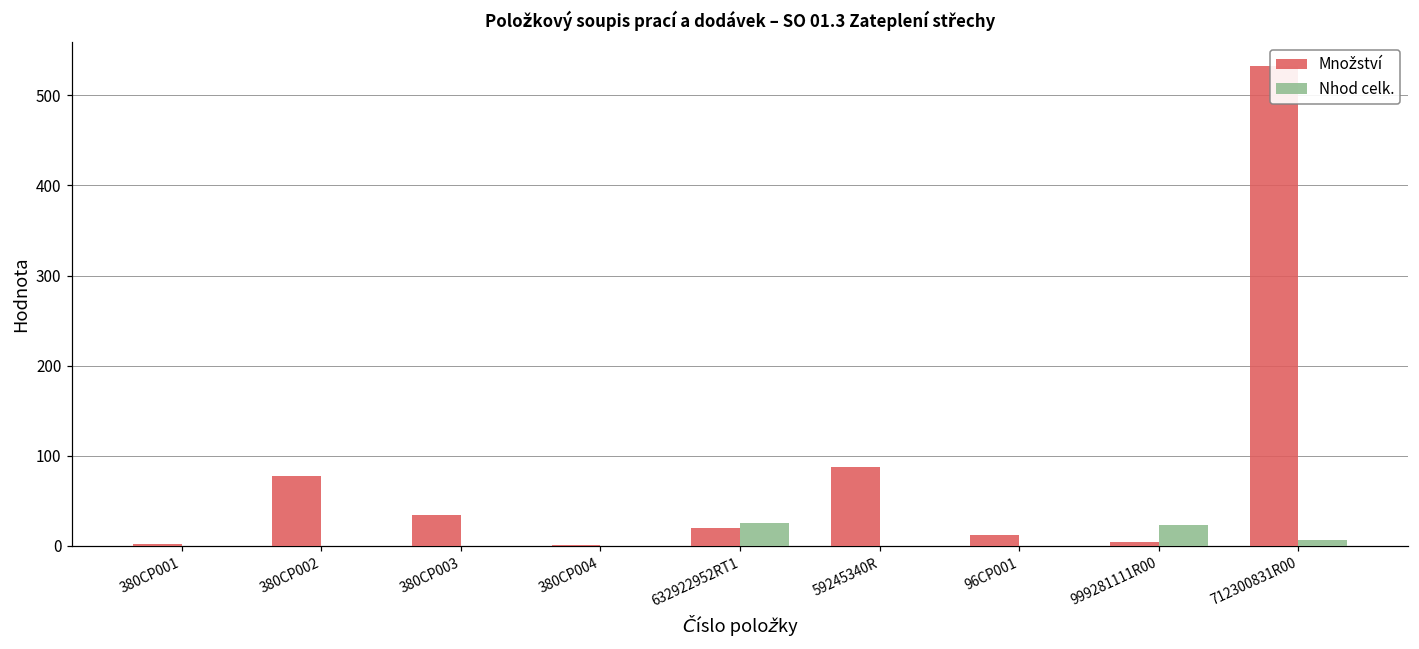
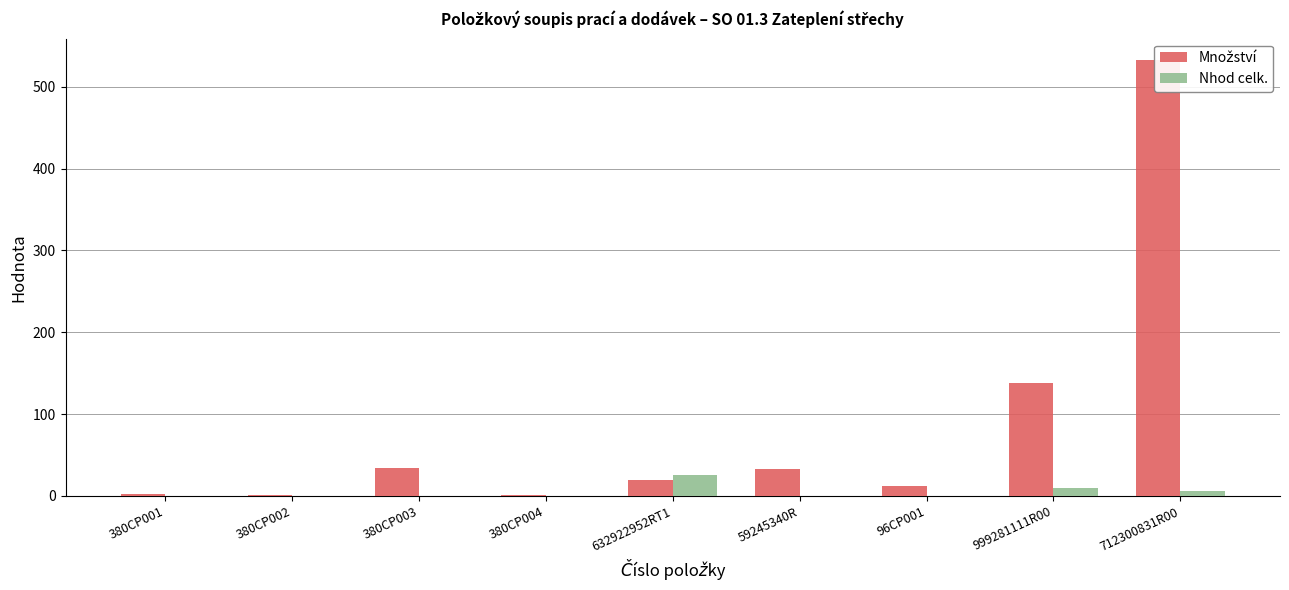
Množství, 380CP002: 80 -> 0
Množství, 59245340R: 90 -> 30
Množství, 999281111R00: 0 -> 140
Nhod celk., 999281111R00: 20 -> 10
